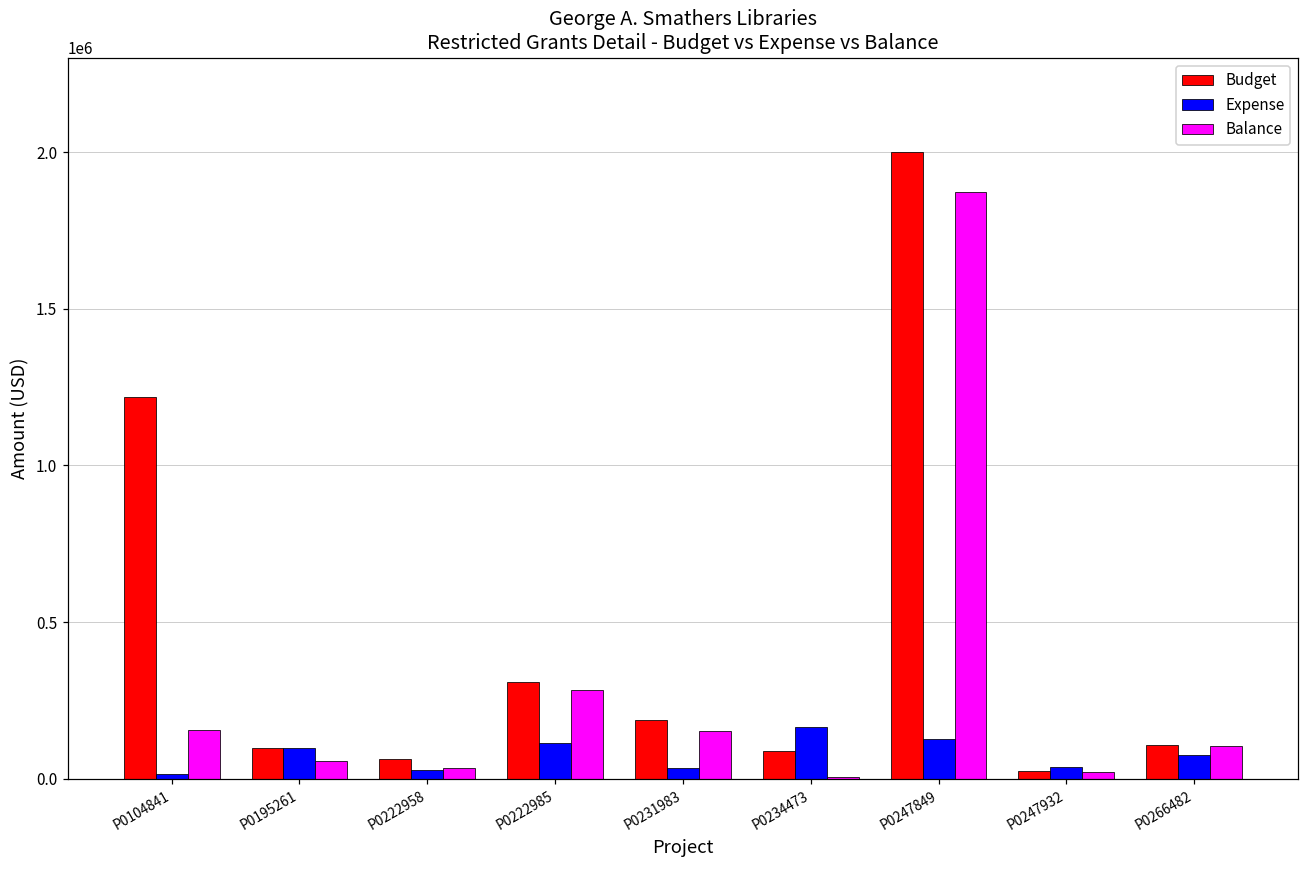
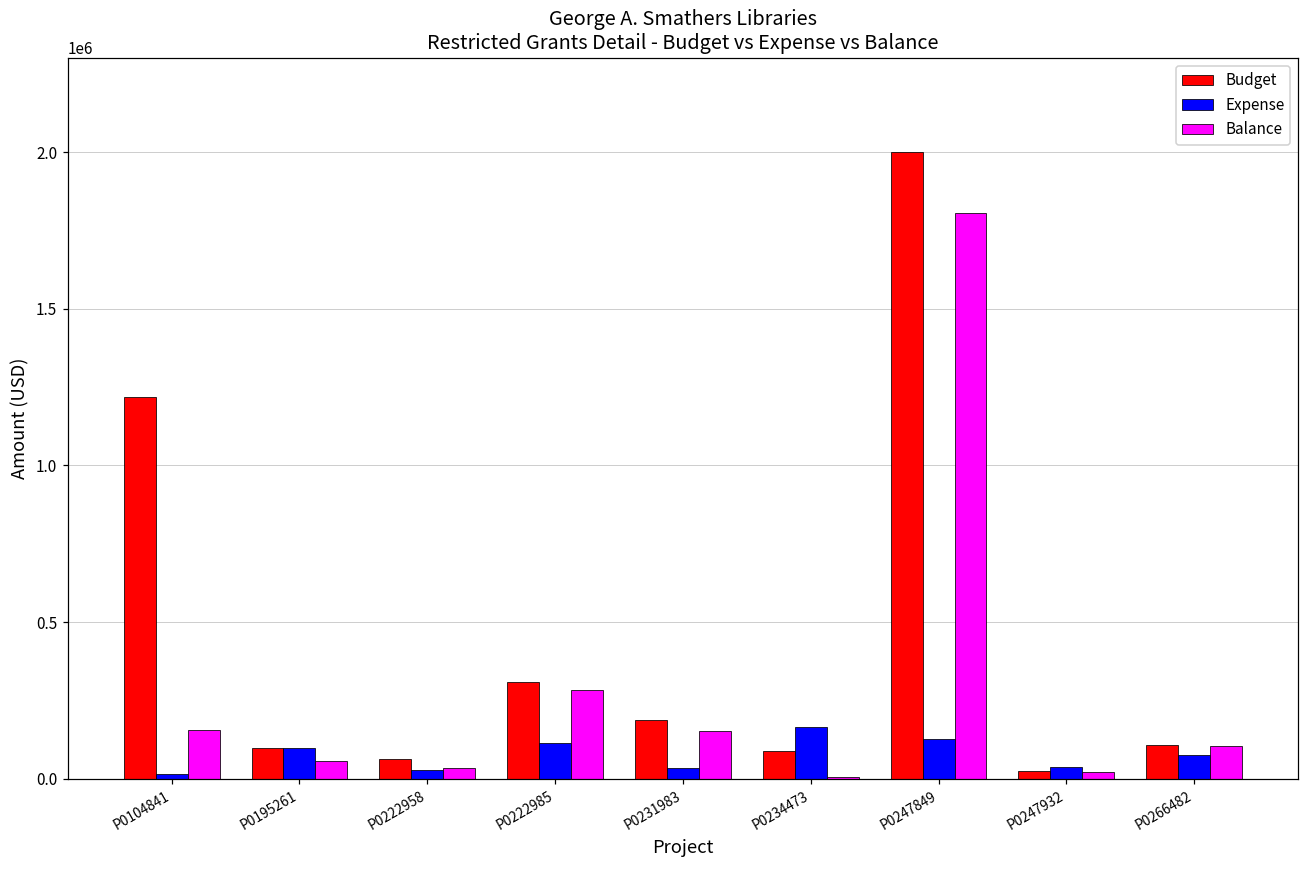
Balance, P0247849: 1870000 -> 1800000
